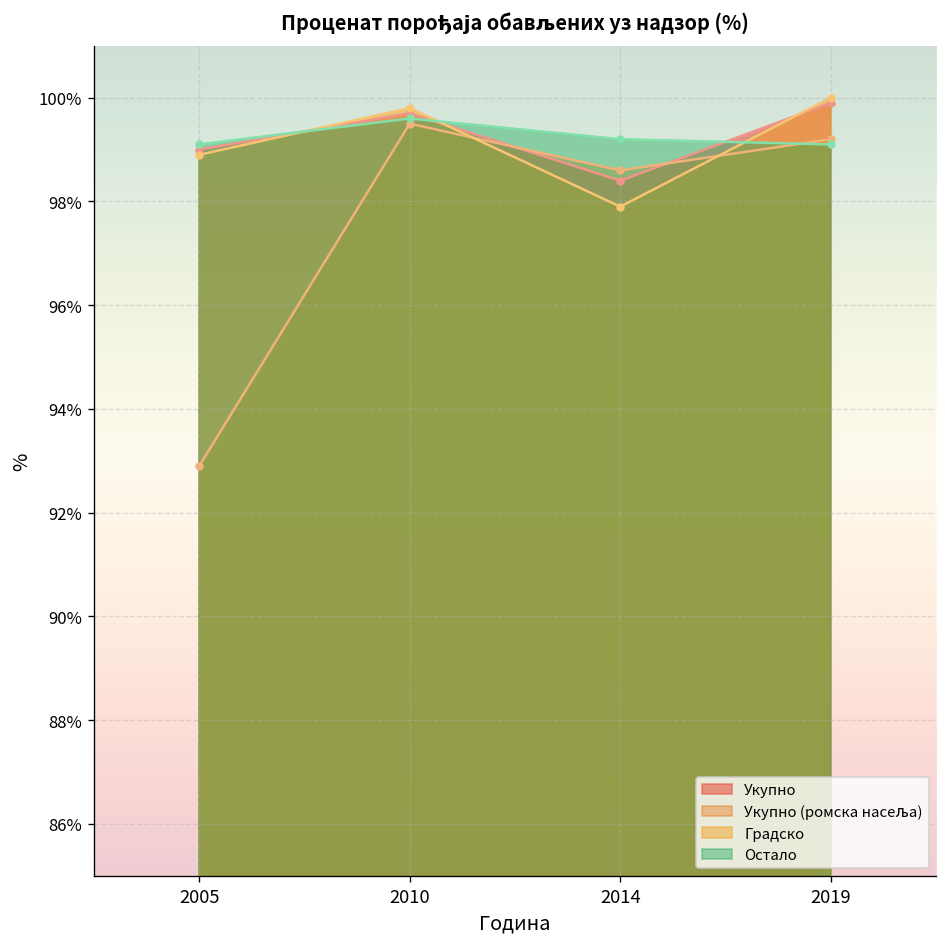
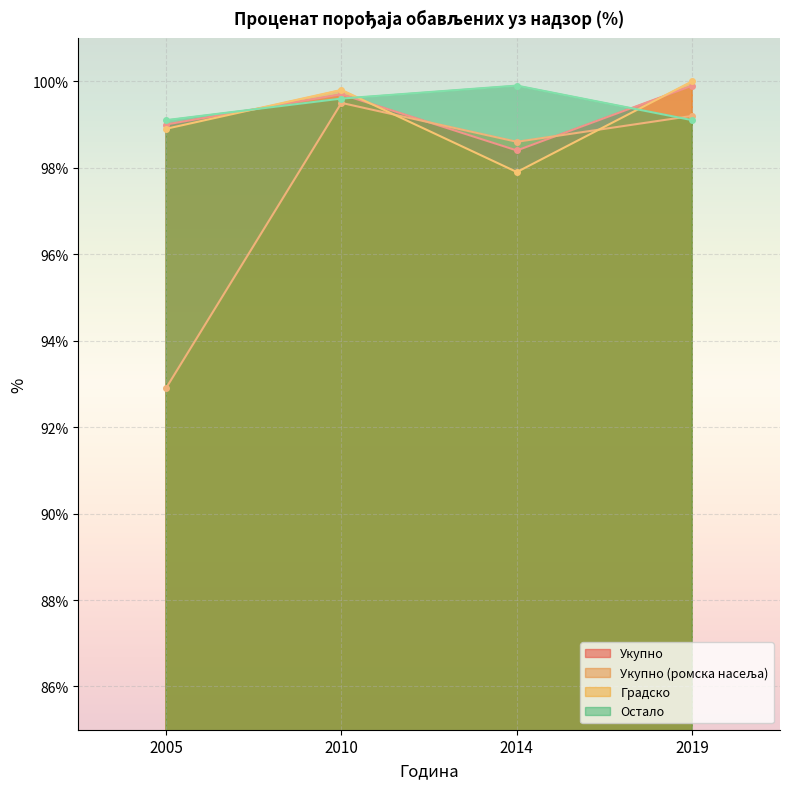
Остало, 2014: 99.2% -> 99.9%
